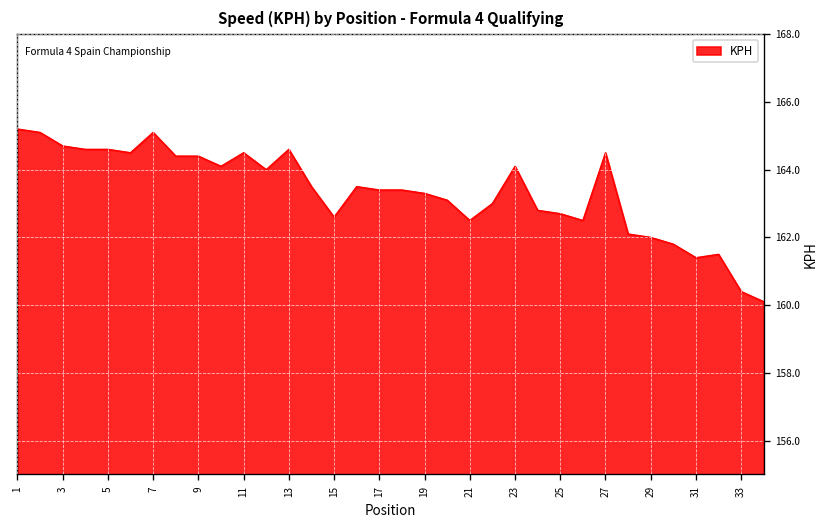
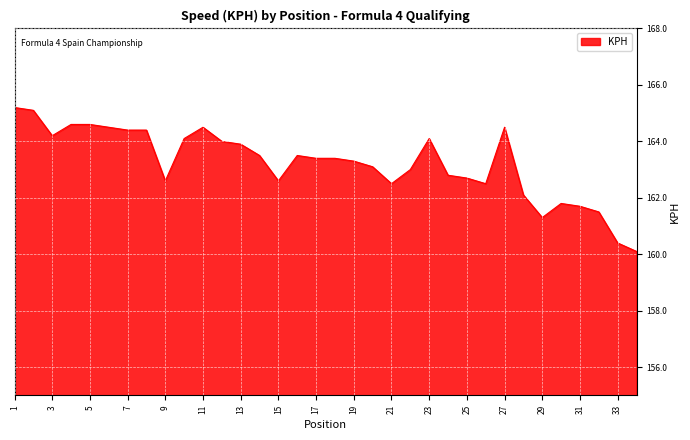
3: 164.7 -> 164.2
7: 165.1 -> 164.4
9: 164.4 -> 162.6
13: 164.6 -> 163.9
29: 162.0 -> 161.3
31: 161.4 -> 161.7
